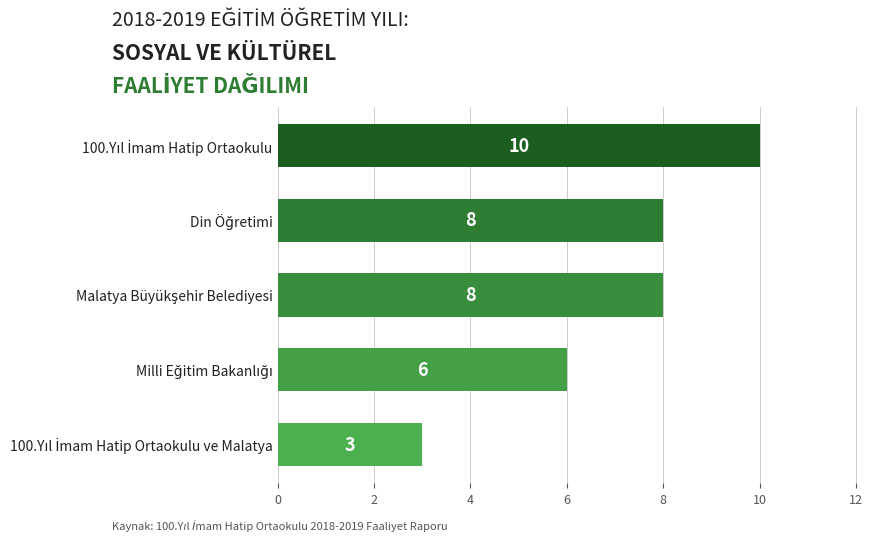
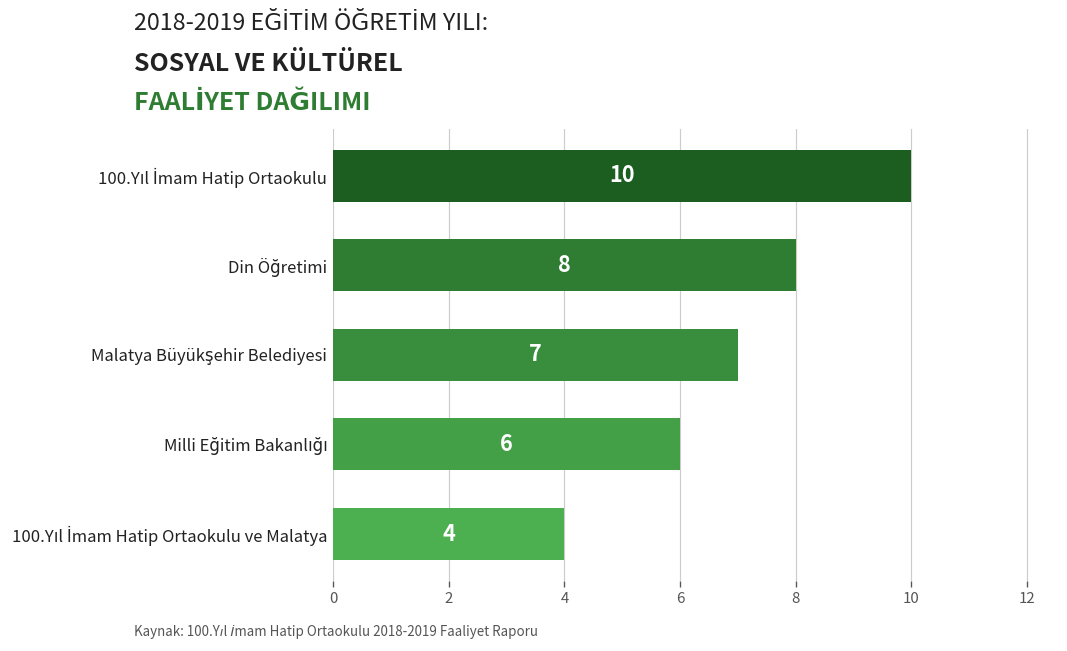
Malatya Büyükşehir Belediyesi: 8 -> 7
100.Yıl İmam Hatip Ortaokulu ve Malatya: 3 -> 4
